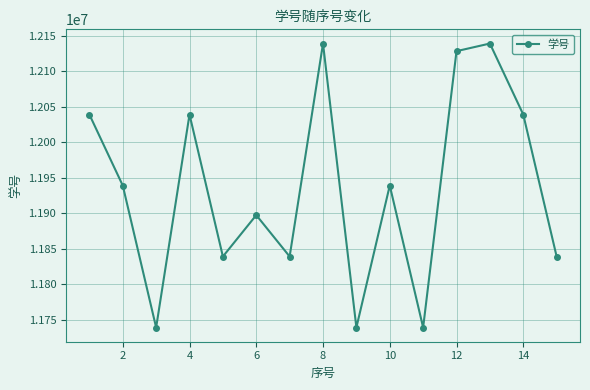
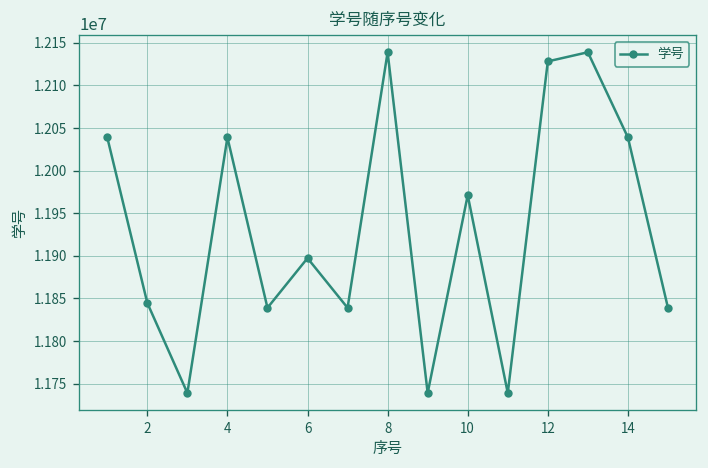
2: 11940000 -> 11840000
10: 11940000 -> 11970000
